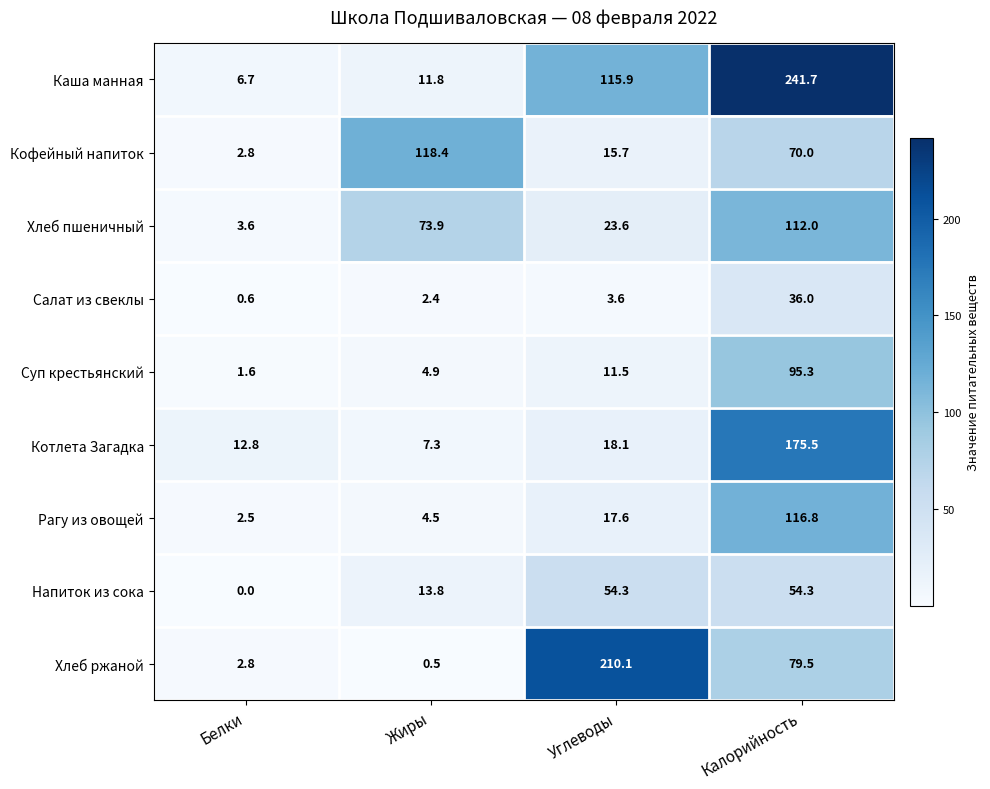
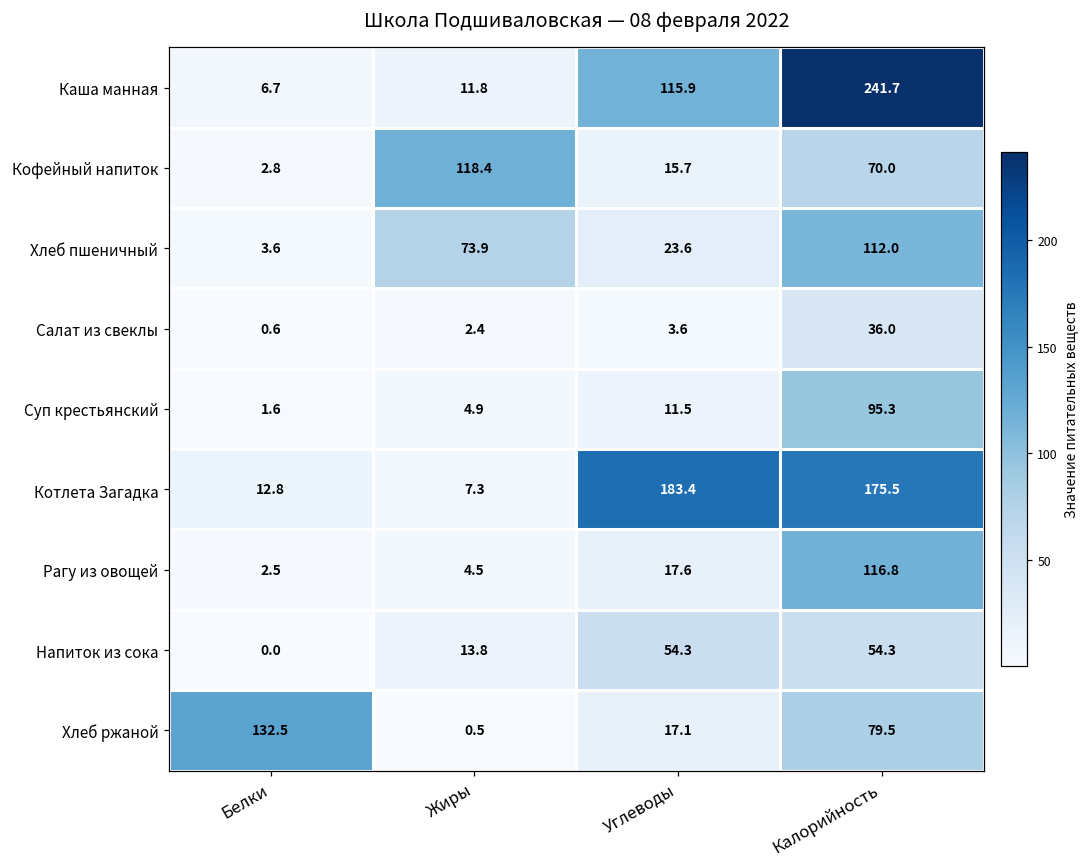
Котлета Загадка, Углеводы: 18.1 -> 183.4
Хлеб ржаной, Белки: 2.8 -> 132.5
Хлеб ржаной, Углеводы: 210.1 -> 17.1
